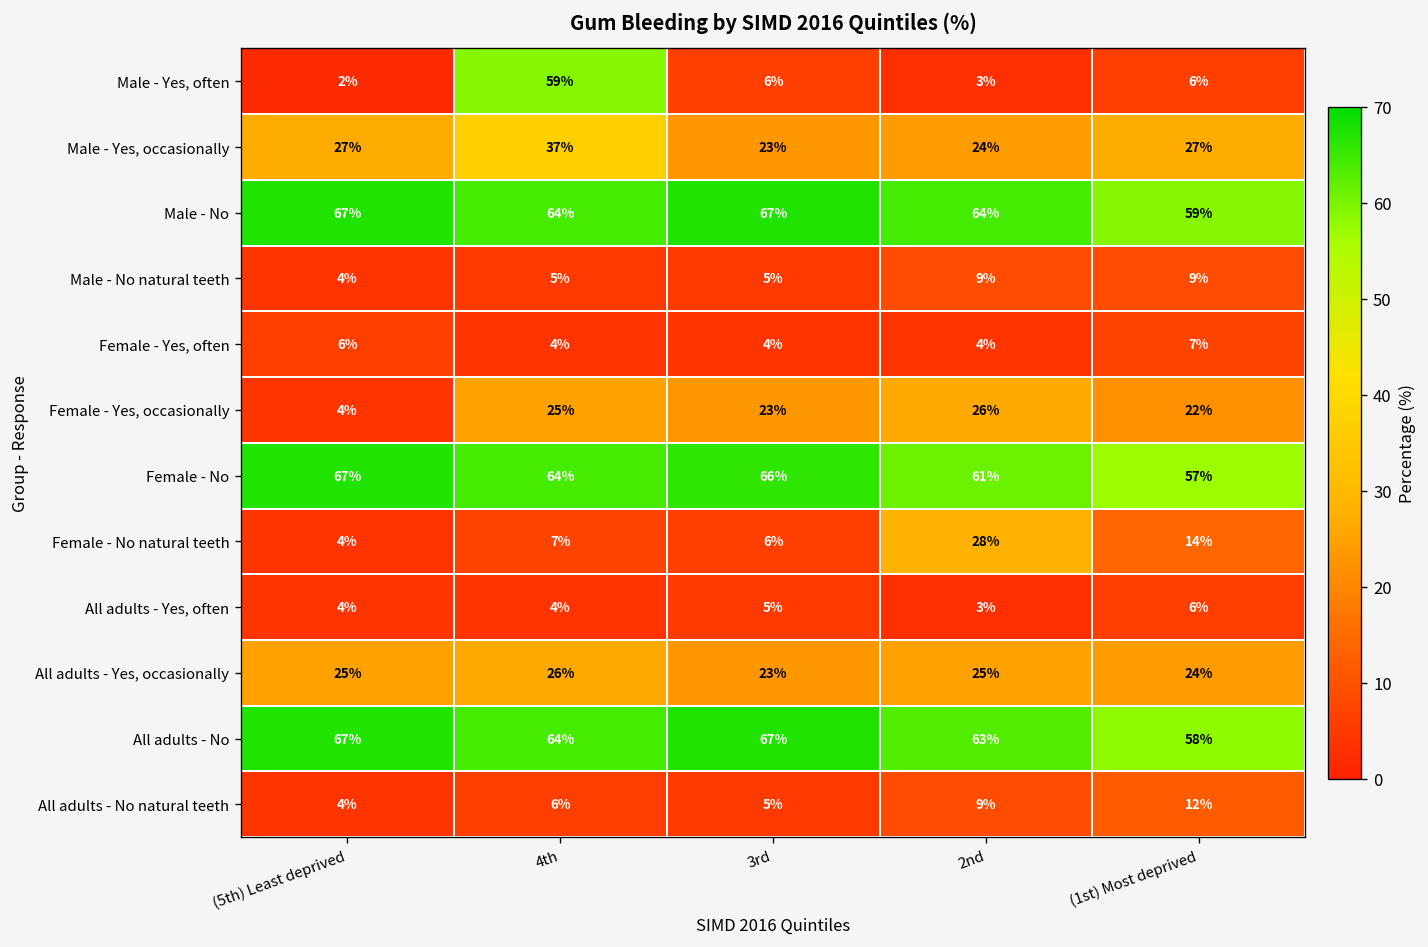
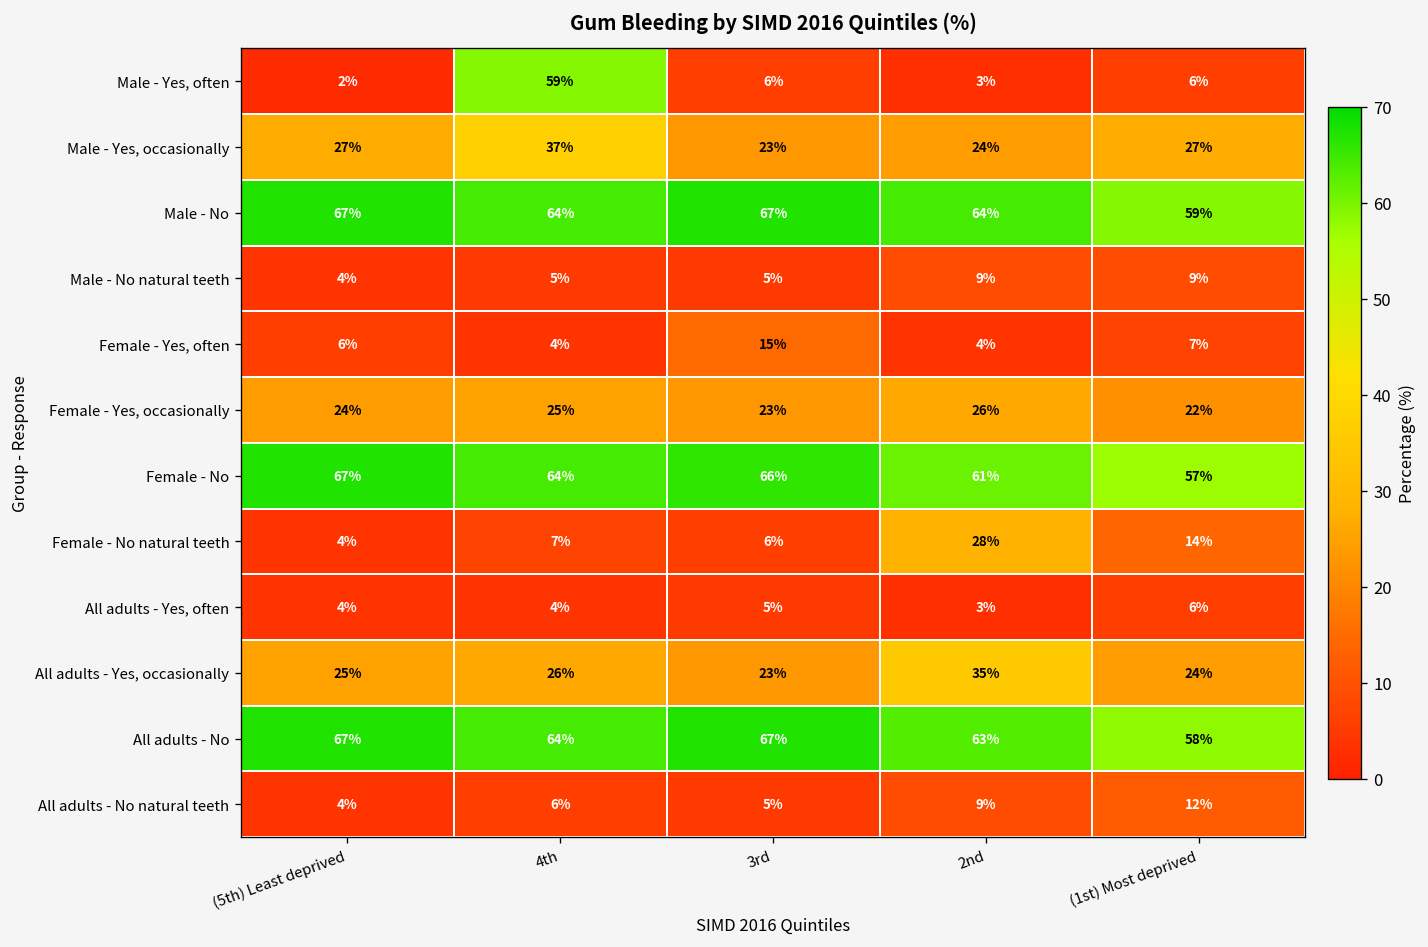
Female - Yes, often, 3rd: 4% -> 15%
Female - Yes, occasionally, (5th) Least deprived: 4% -> 24%
All adults - Yes, occasionally, 2nd: 25% -> 35%
